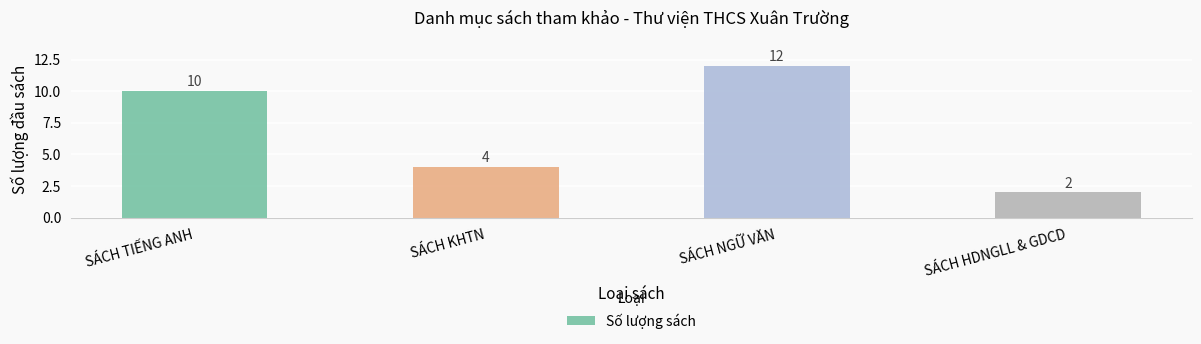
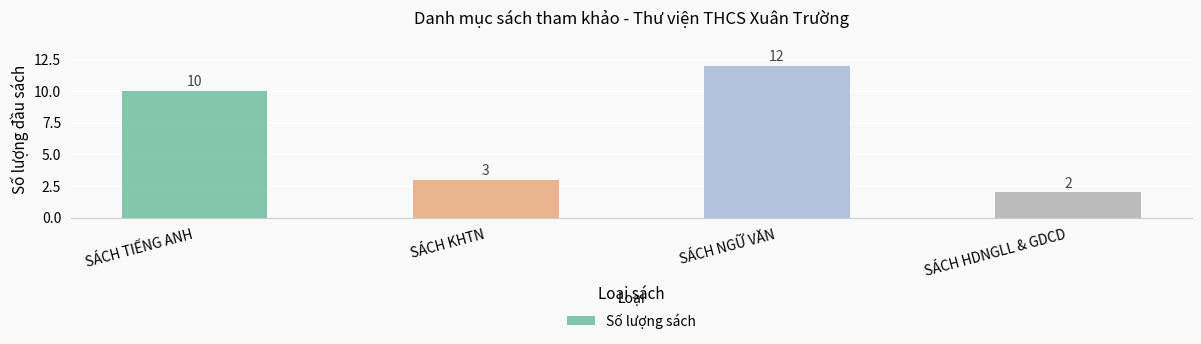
SÁCH KHTN: 4 -> 3
